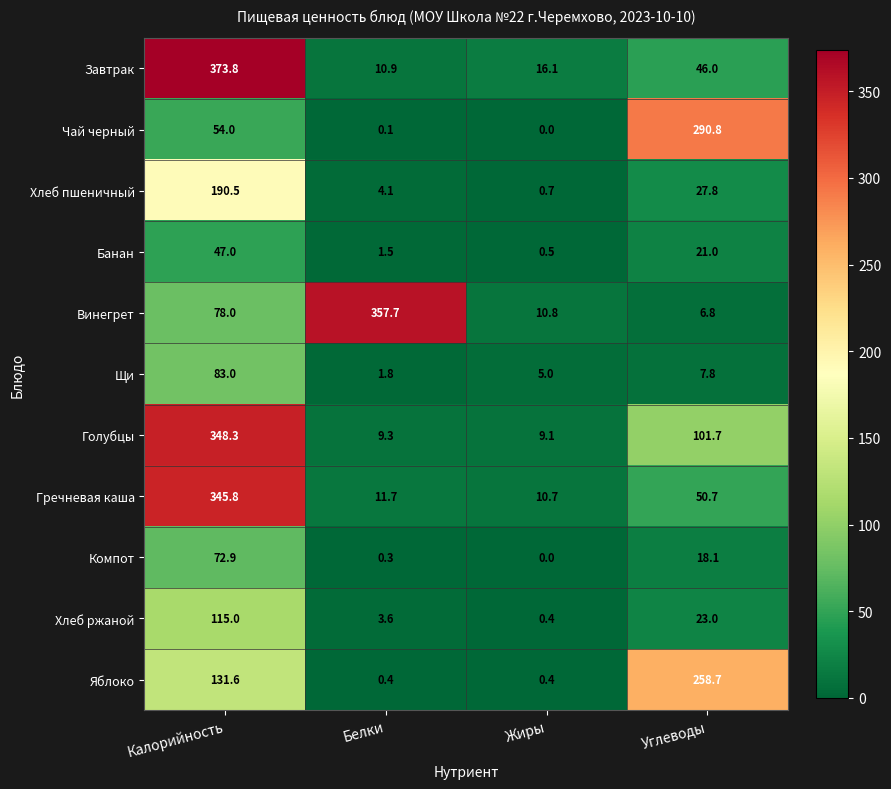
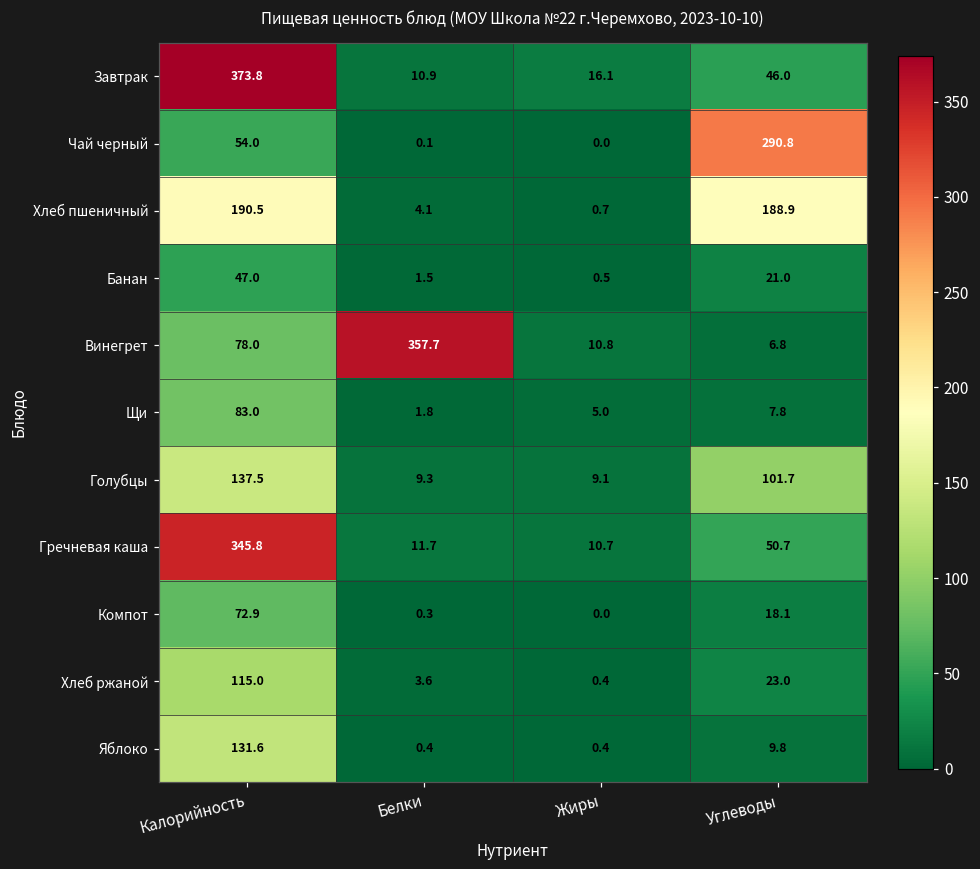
Хлеб пшеничный, Углеводы: 27.8 -> 188.9
Голубцы, Калорийность: 348.3 -> 137.5
Яблоко, Углеводы: 258.7 -> 9.8
